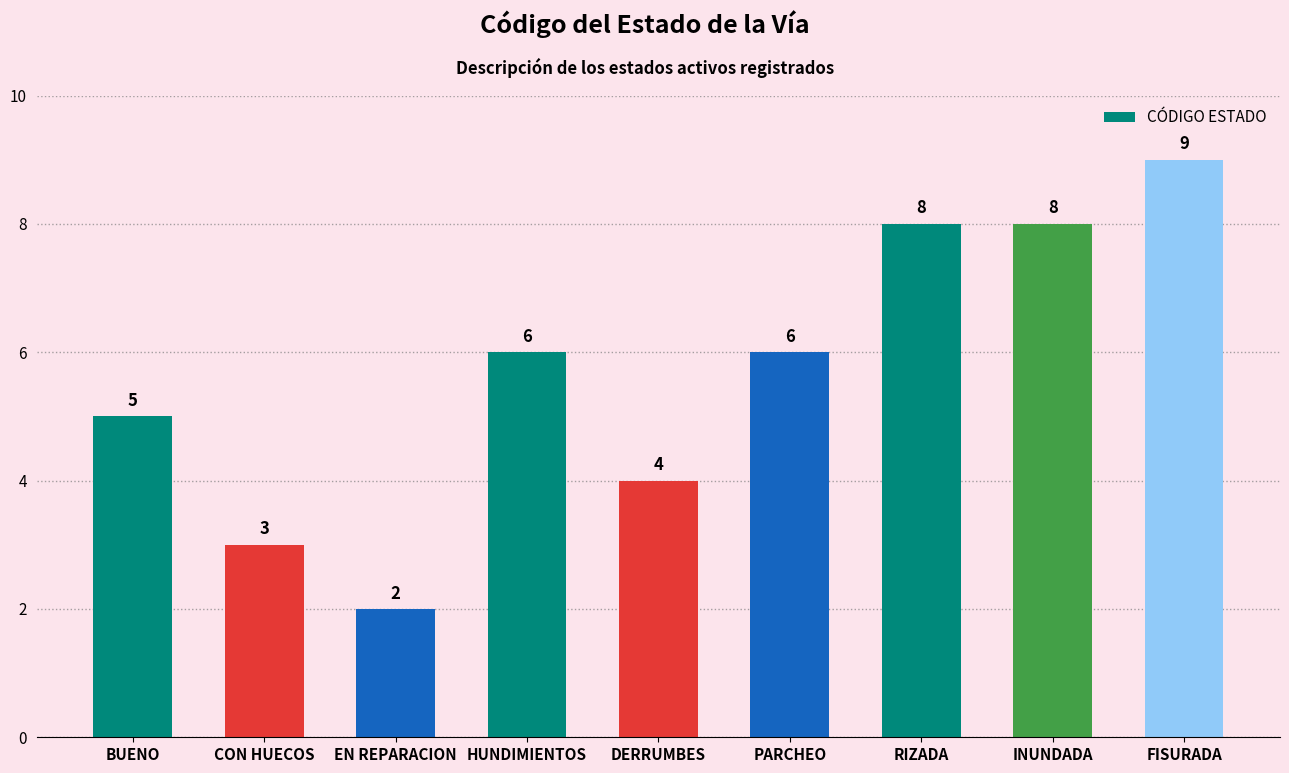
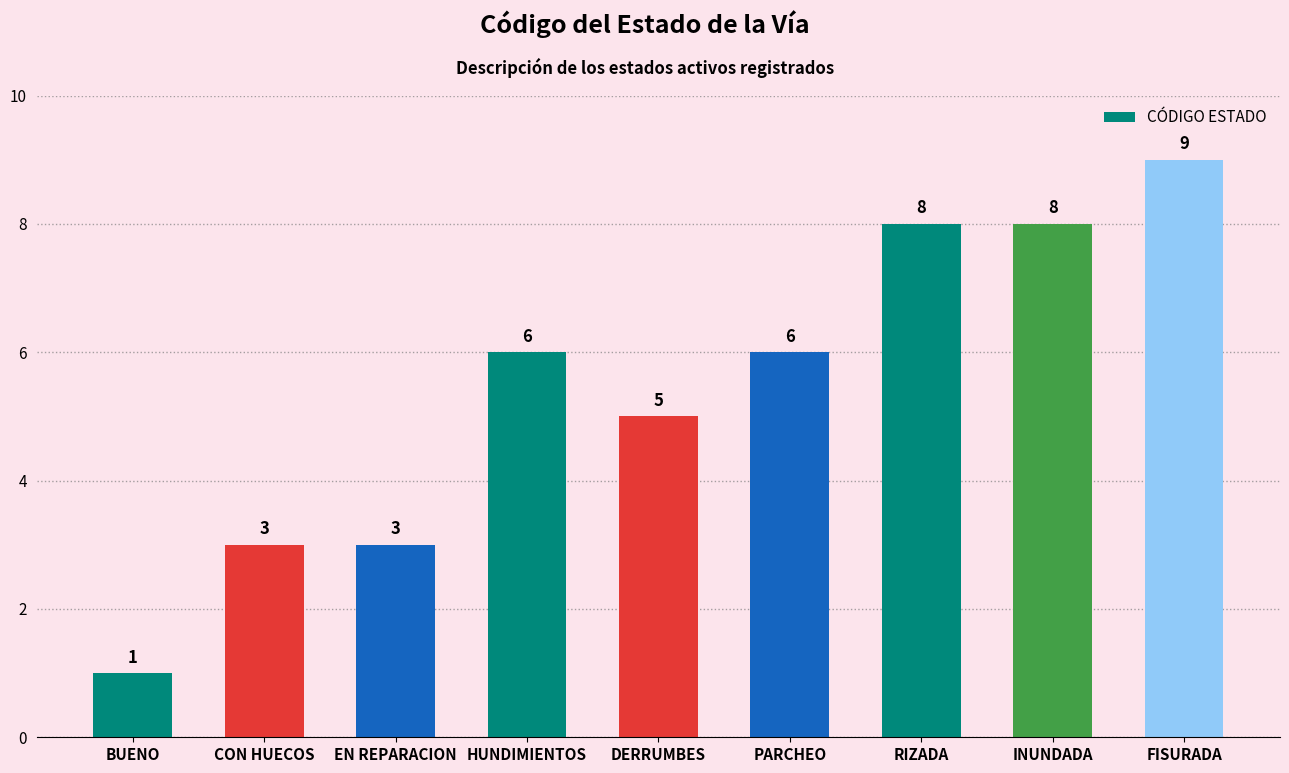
BUENO: 5 -> 1
EN REPARACION: 2 -> 3
DERRUMBES: 4 -> 5
